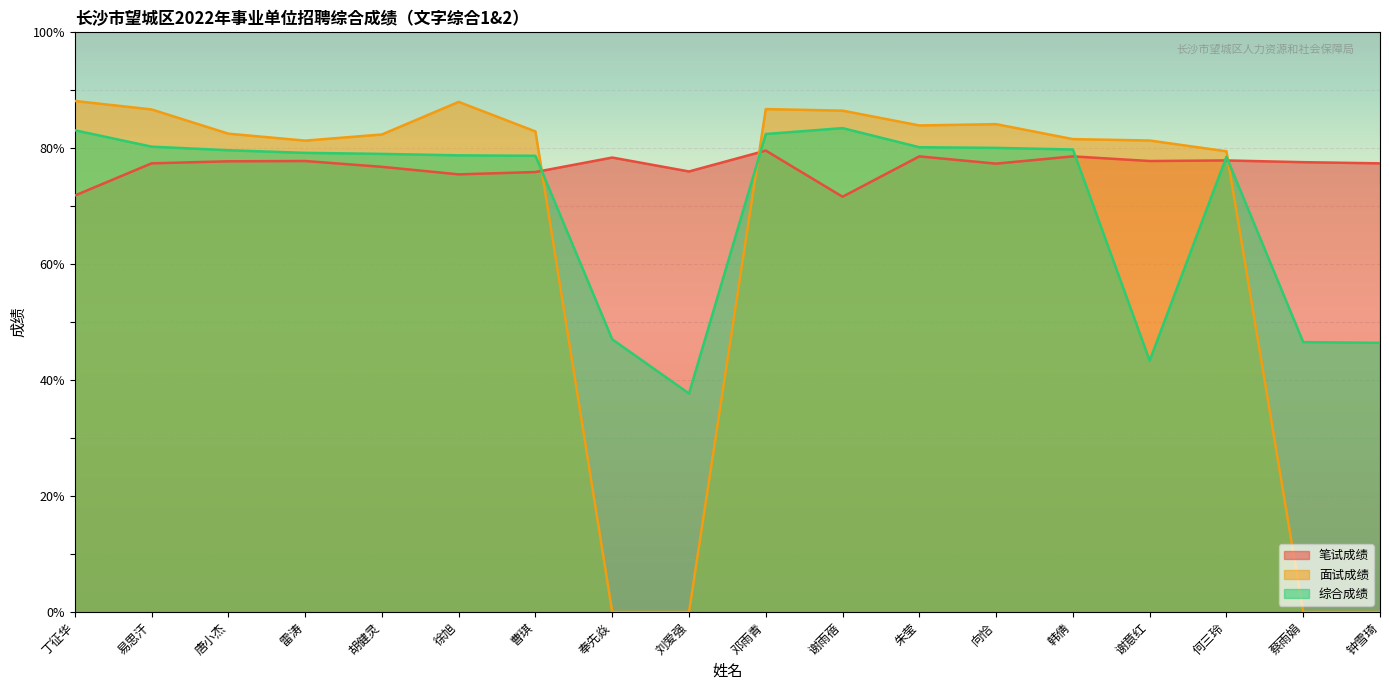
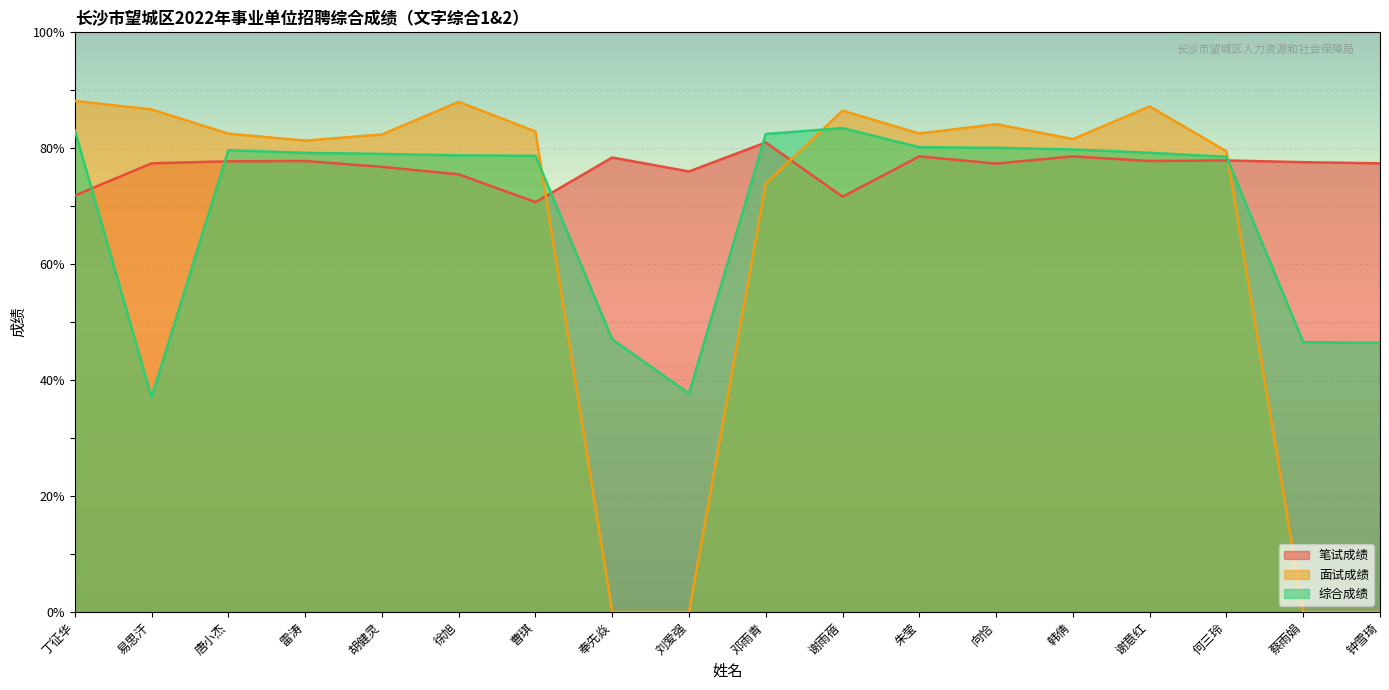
综合成绩, 易思汗: 80% -> 37%
笔试成绩, 曹琪: 76% -> 71%
笔试成绩, 邓雨青: 80% -> 81%
面试成绩, 邓雨青: 87% -> 74%
面试成绩, 朱莹: 84% -> 83%
面试成绩, 谢意红: 81% -> 87%
综合成绩, 谢意红: 43% -> 79%
